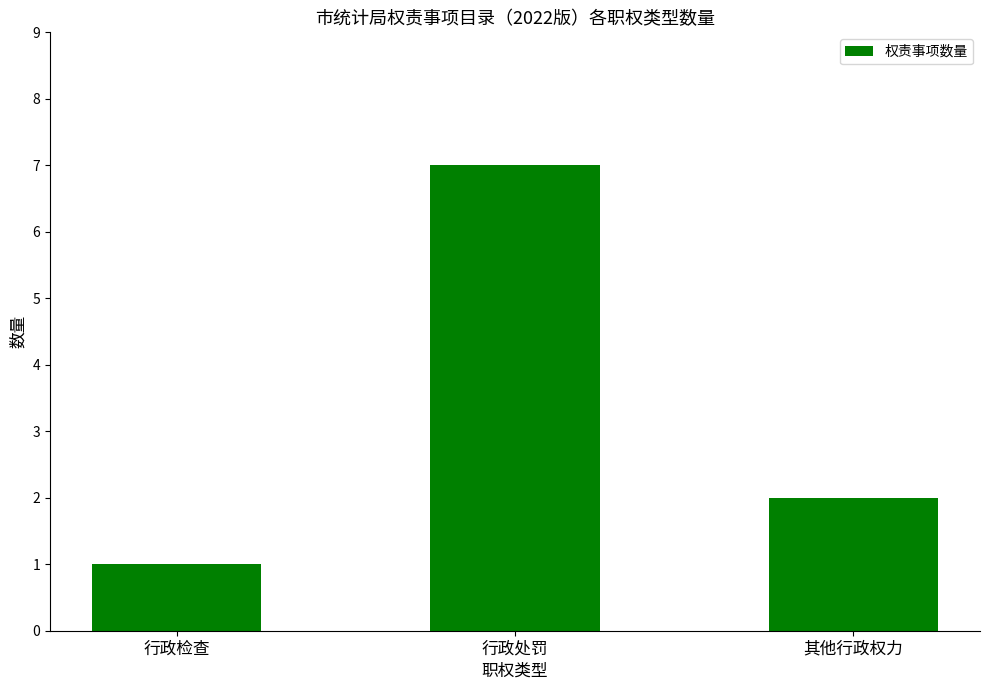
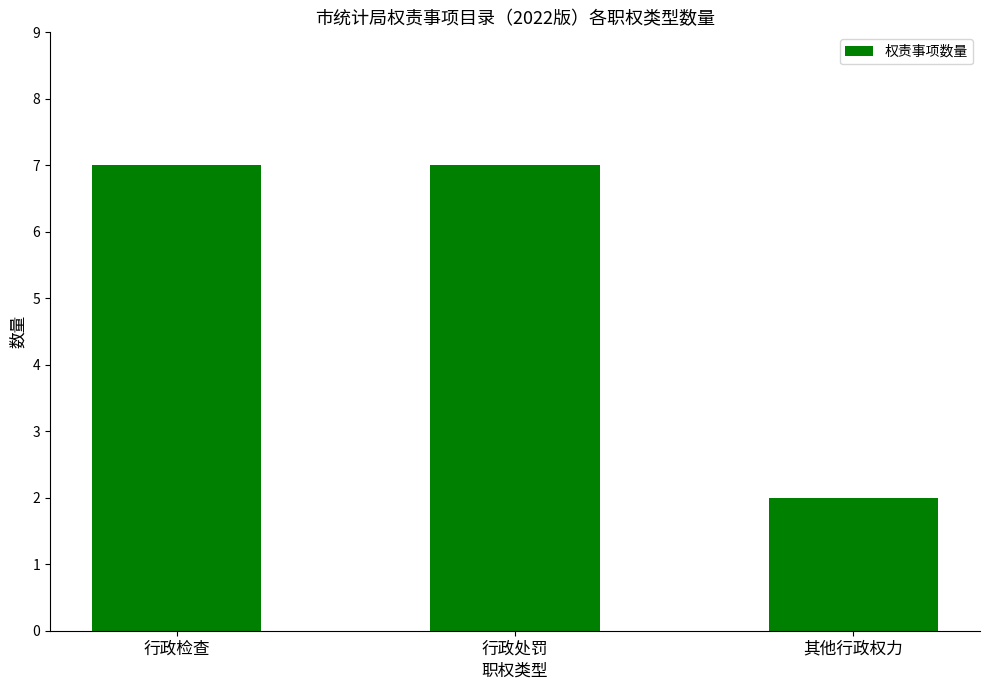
行政检查: 1 -> 7
